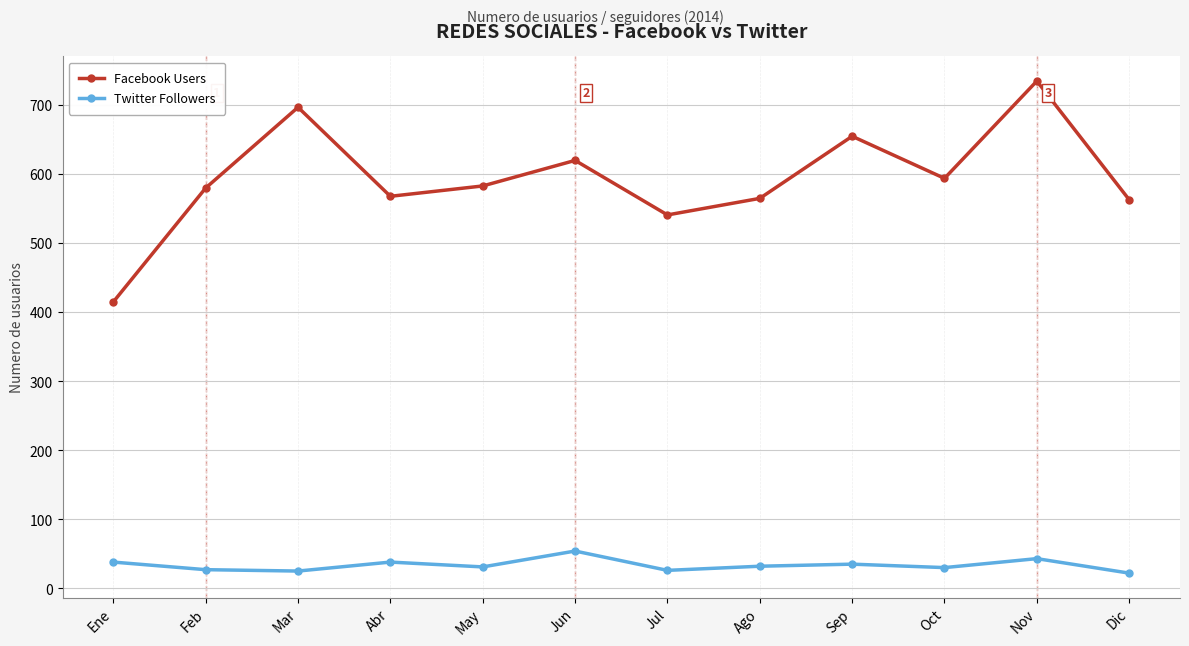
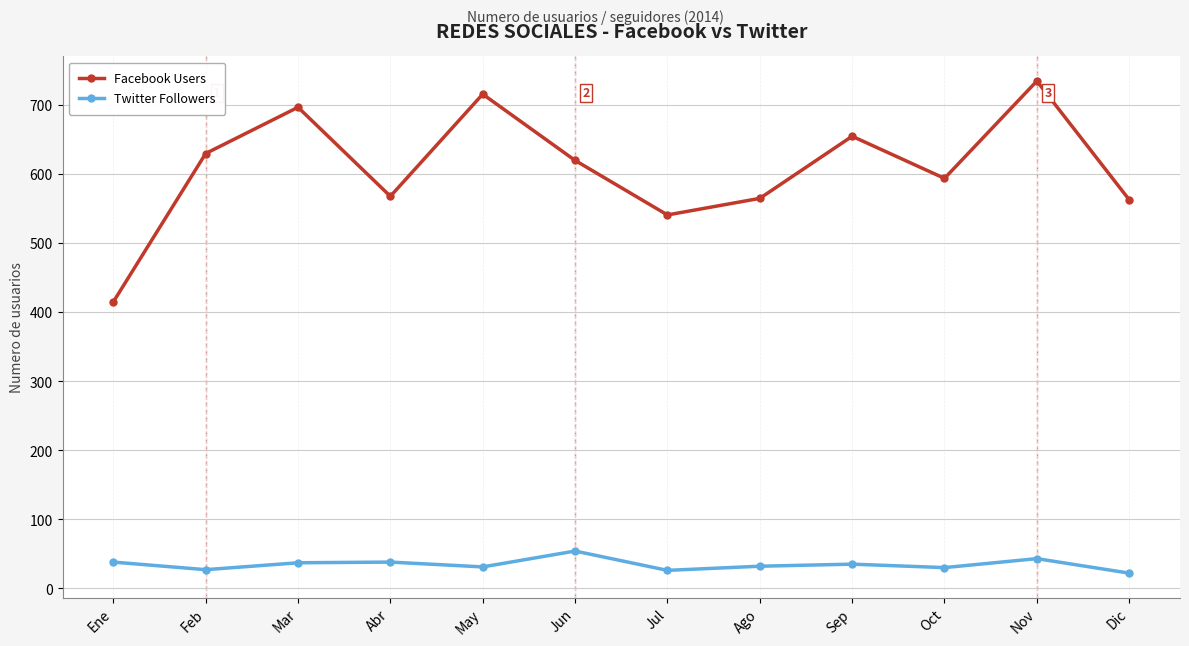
Facebook Users, Feb: 580 -> 630
Twitter Followers, Mar: 30 -> 40
Facebook Users, May: 580 -> 720
